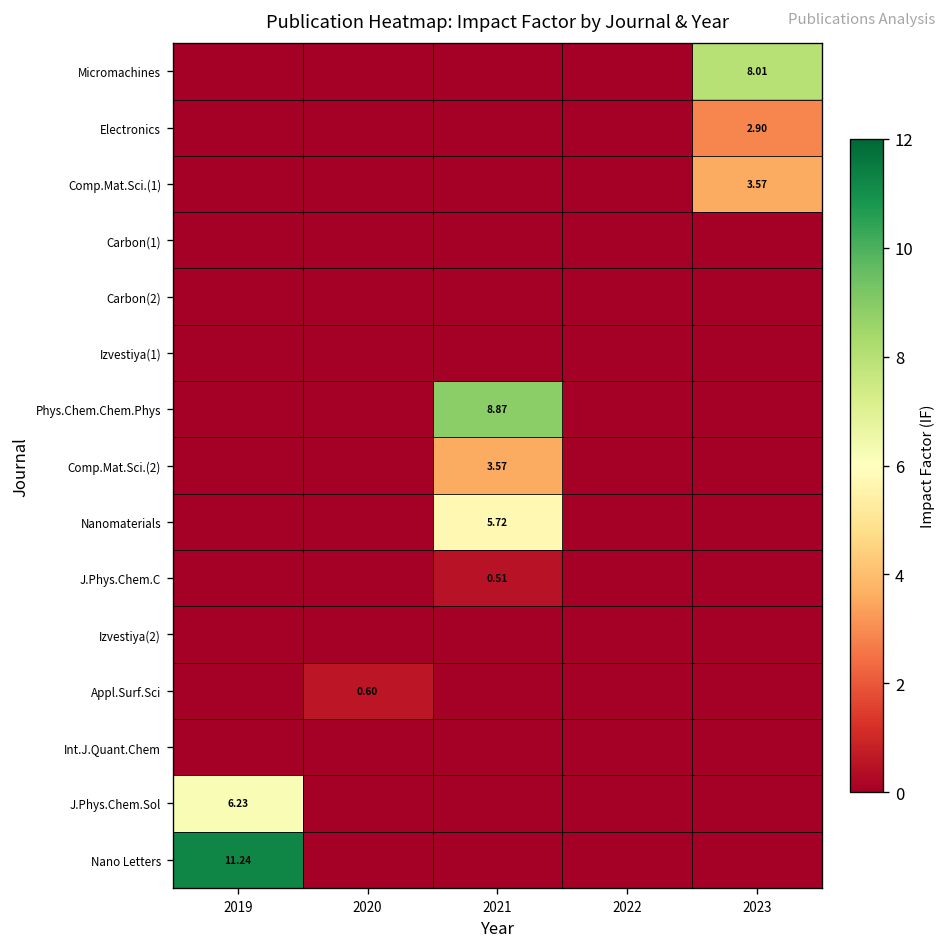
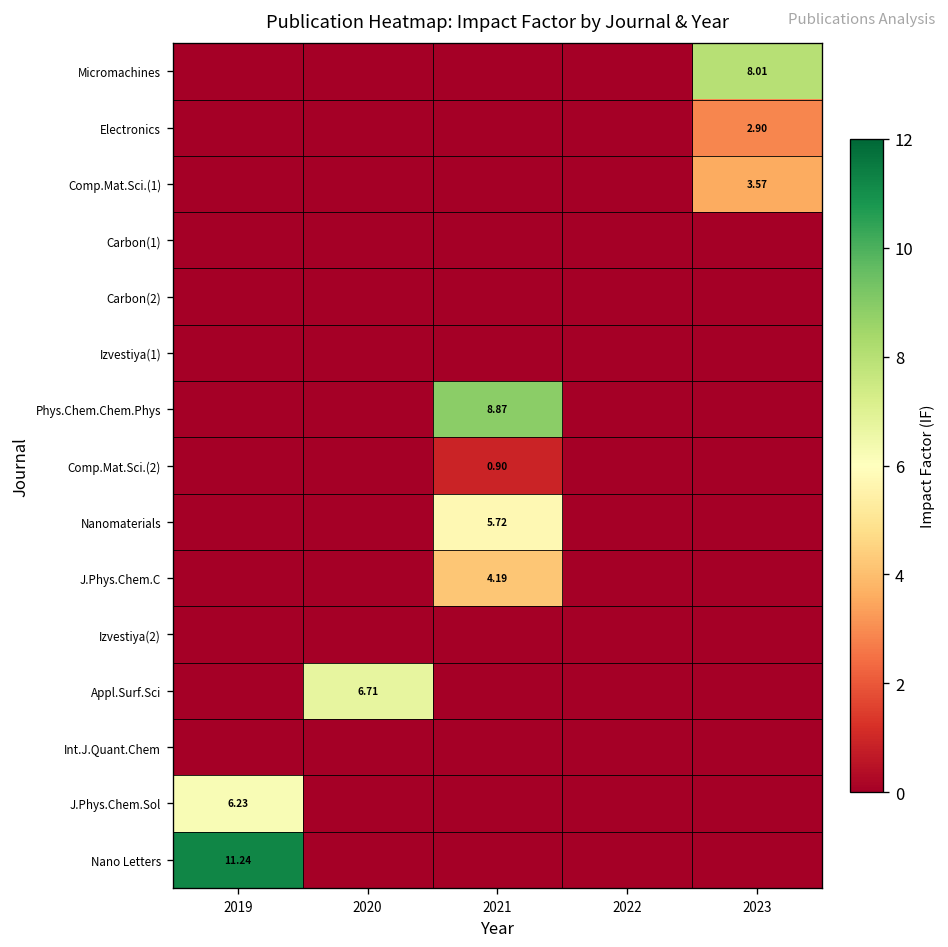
Comp.Mat.Sci.(2), 2021: 3.57 -> 0.90
J.Phys.Chem.C, 2021: 0.51 -> 4.19
Appl.Surf.Sci, 2020: 0.60 -> 6.71
